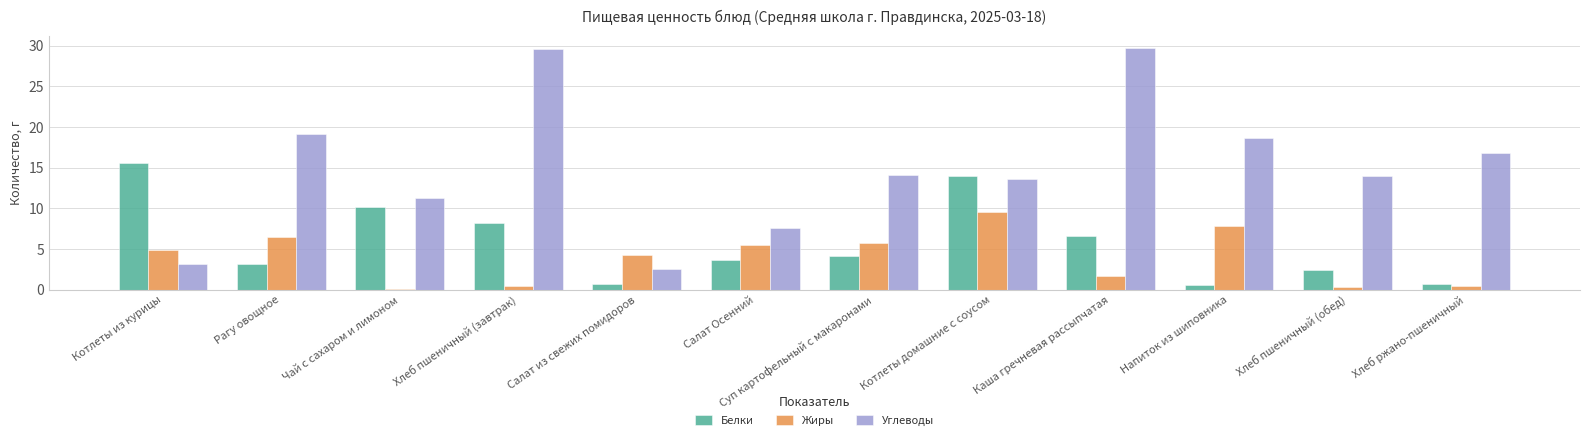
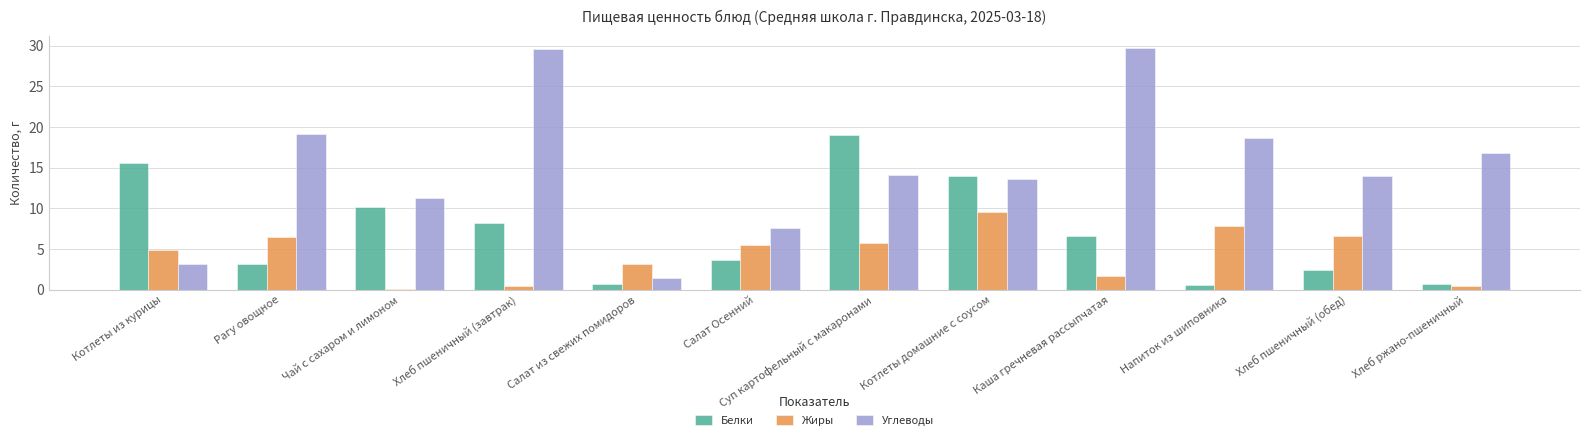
Жиры, Салат из свежих помидоров: 4 -> 3
Углеводы, Салат из свежих помидоров: 3 -> 1
Белки, Суп картофельный с макаронами: 4 -> 19
Жиры, Хлеб пшеничный (обед): 0 -> 7
